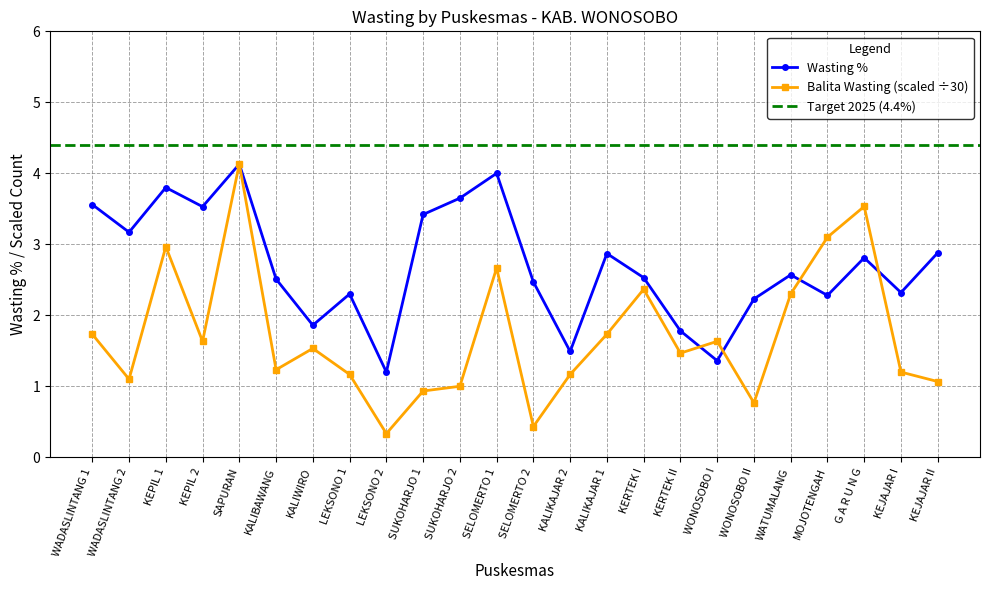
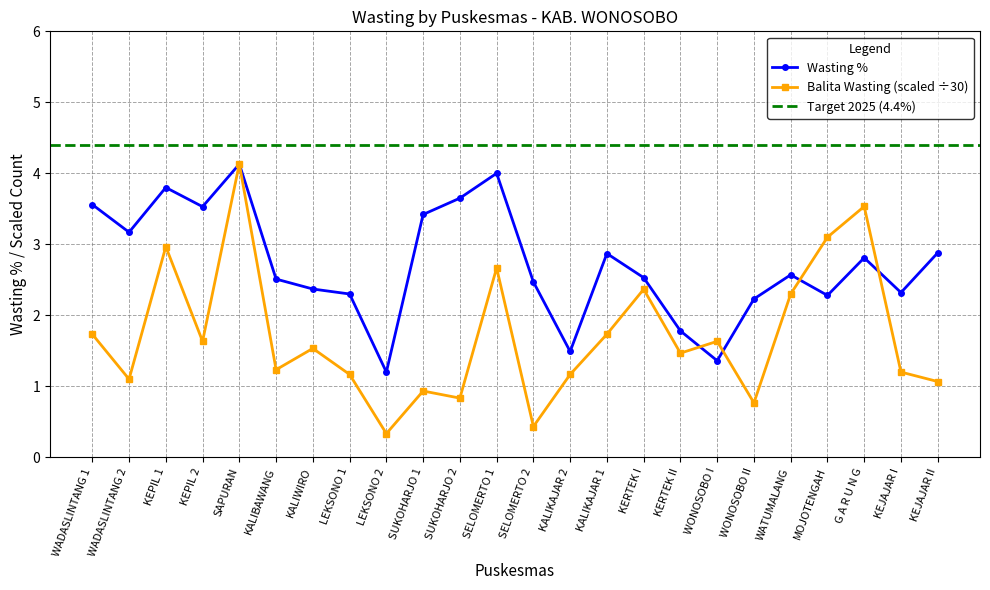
Wasting %, KALIWIRO: 1.9 -> 2.4
Balita Wasting (scaled ÷30), SUKOHARJO 2: 1.0 -> 0.8
